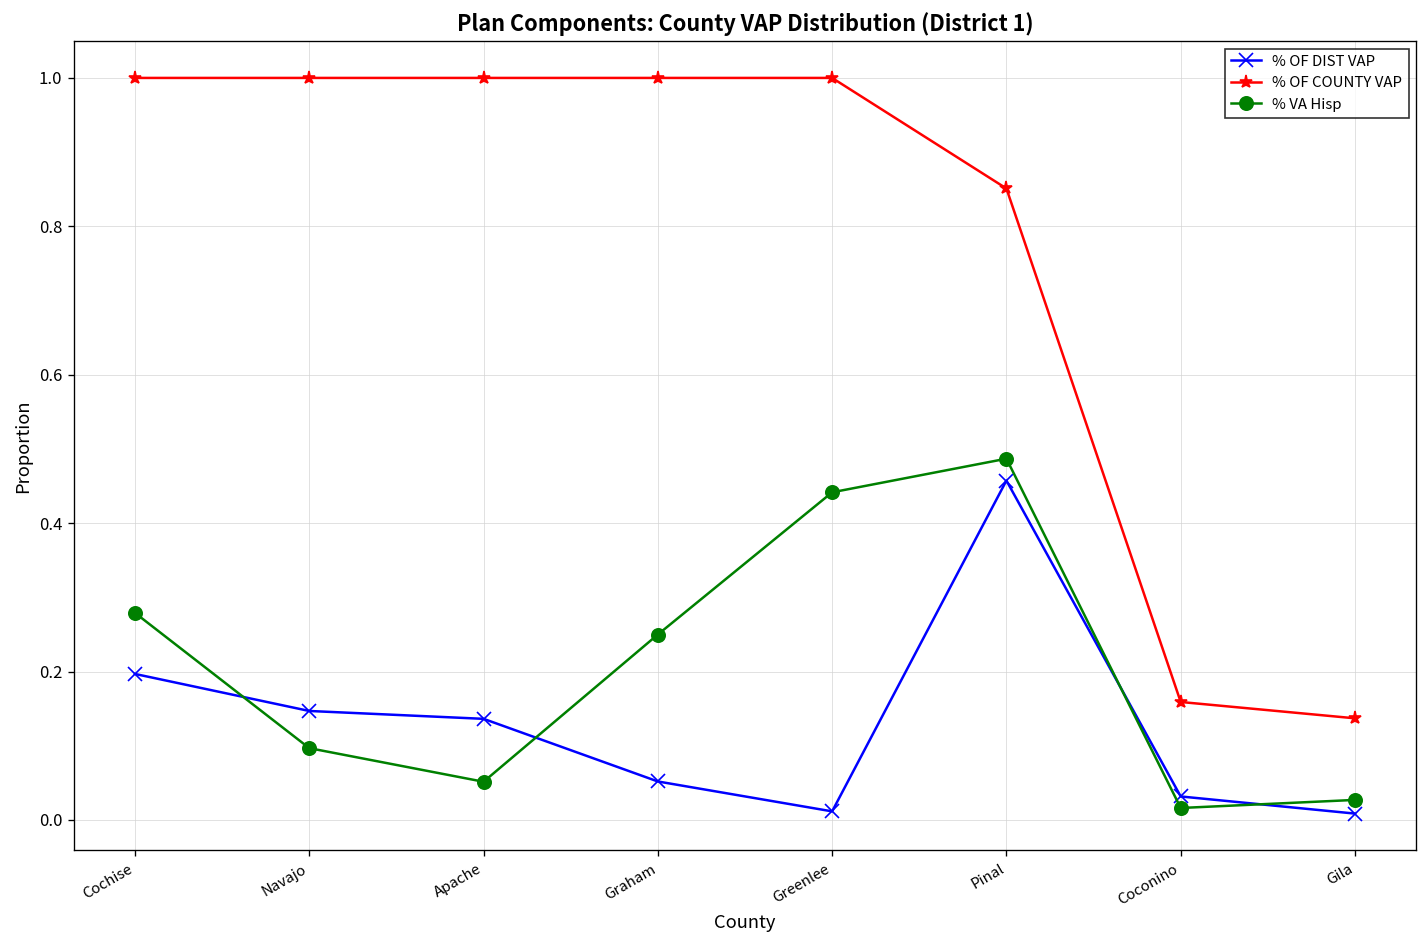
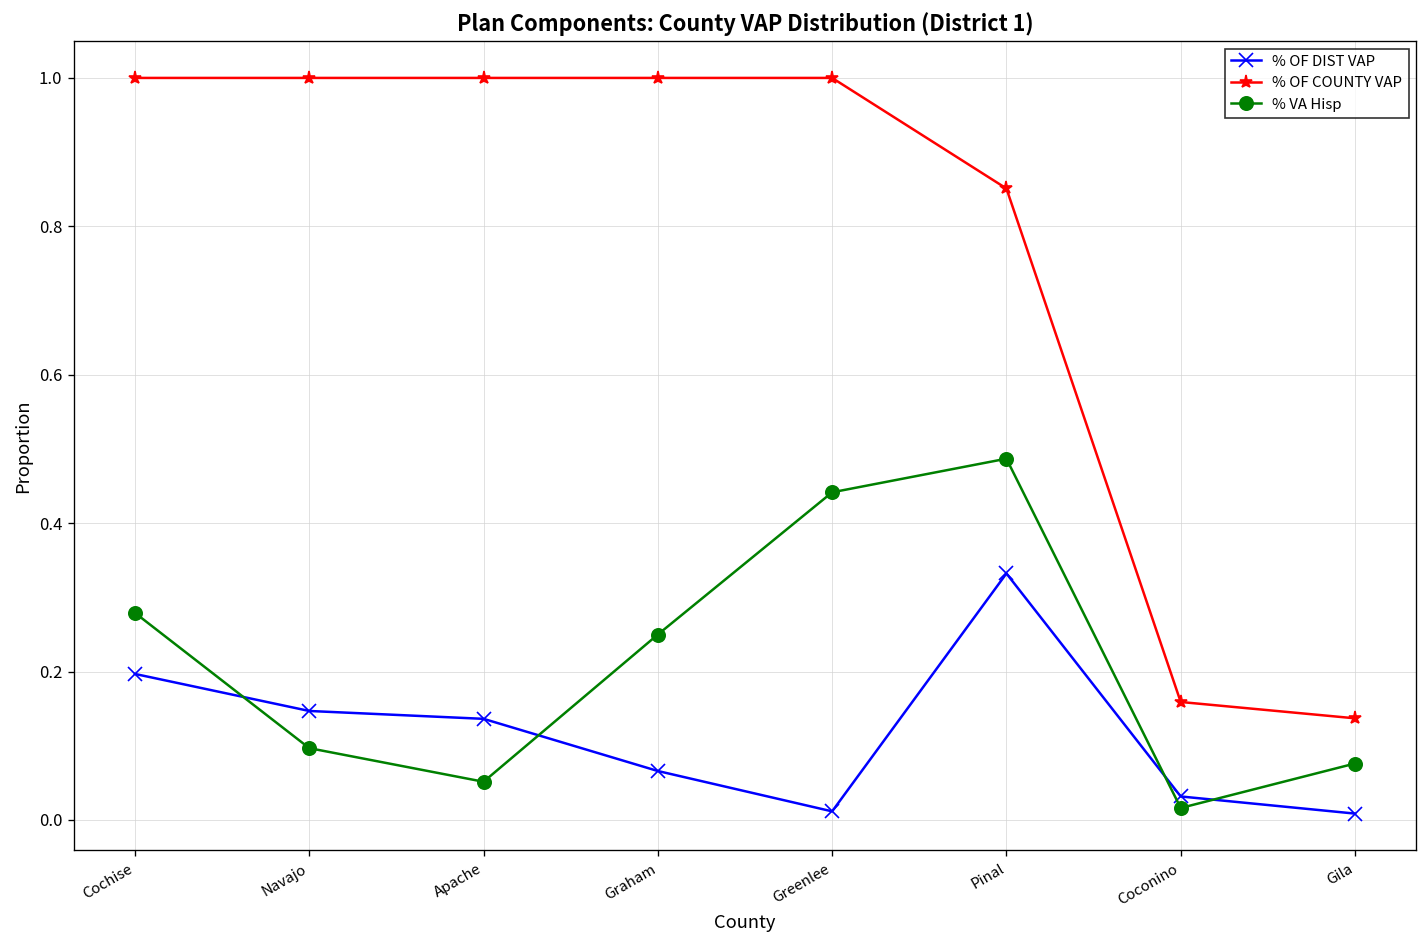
% OF DIST VAP, Graham: 0.05 -> 0.07
% OF DIST VAP, Pinal: 0.46 -> 0.33
% VA Hisp, Gila: 0.03 -> 0.08
